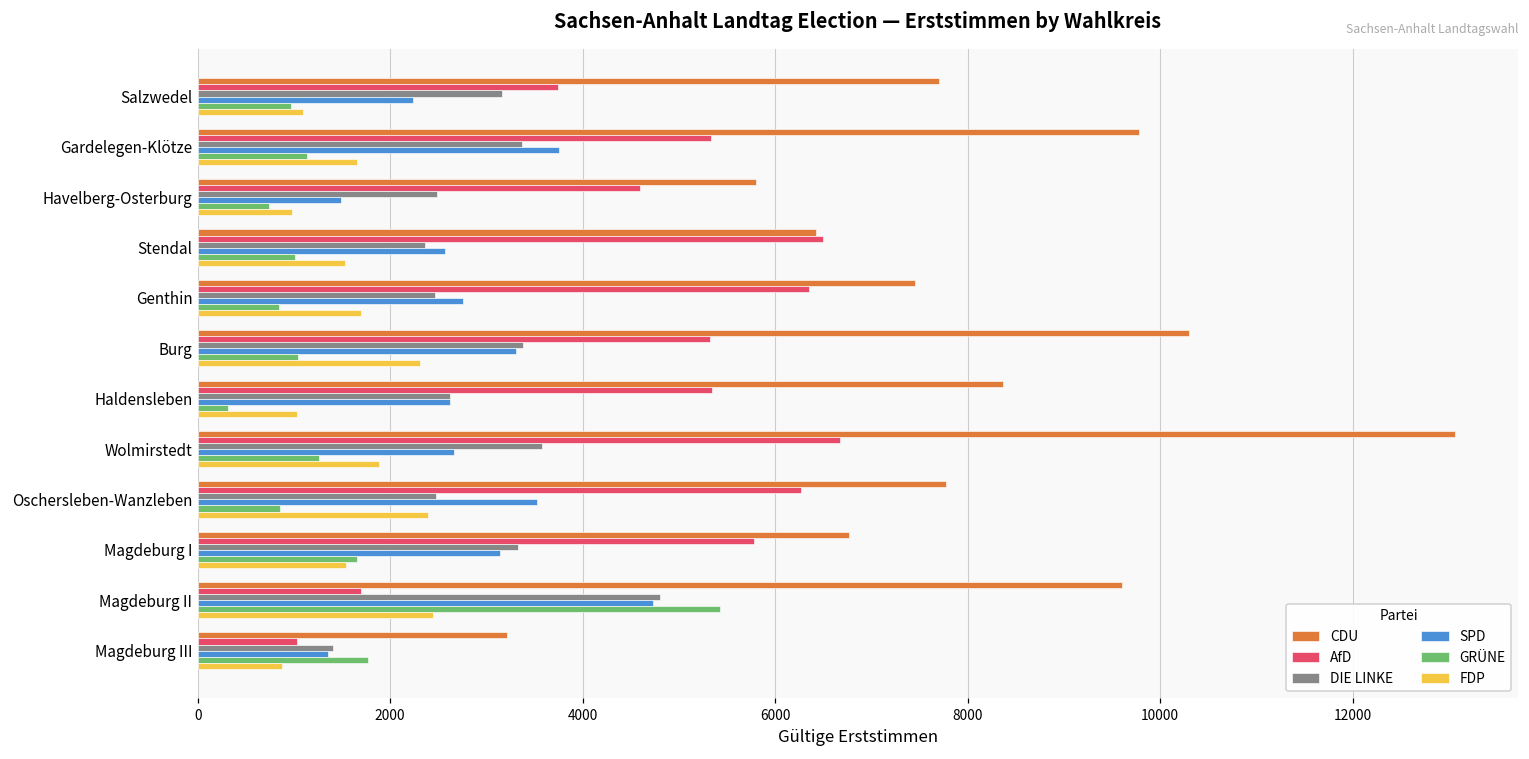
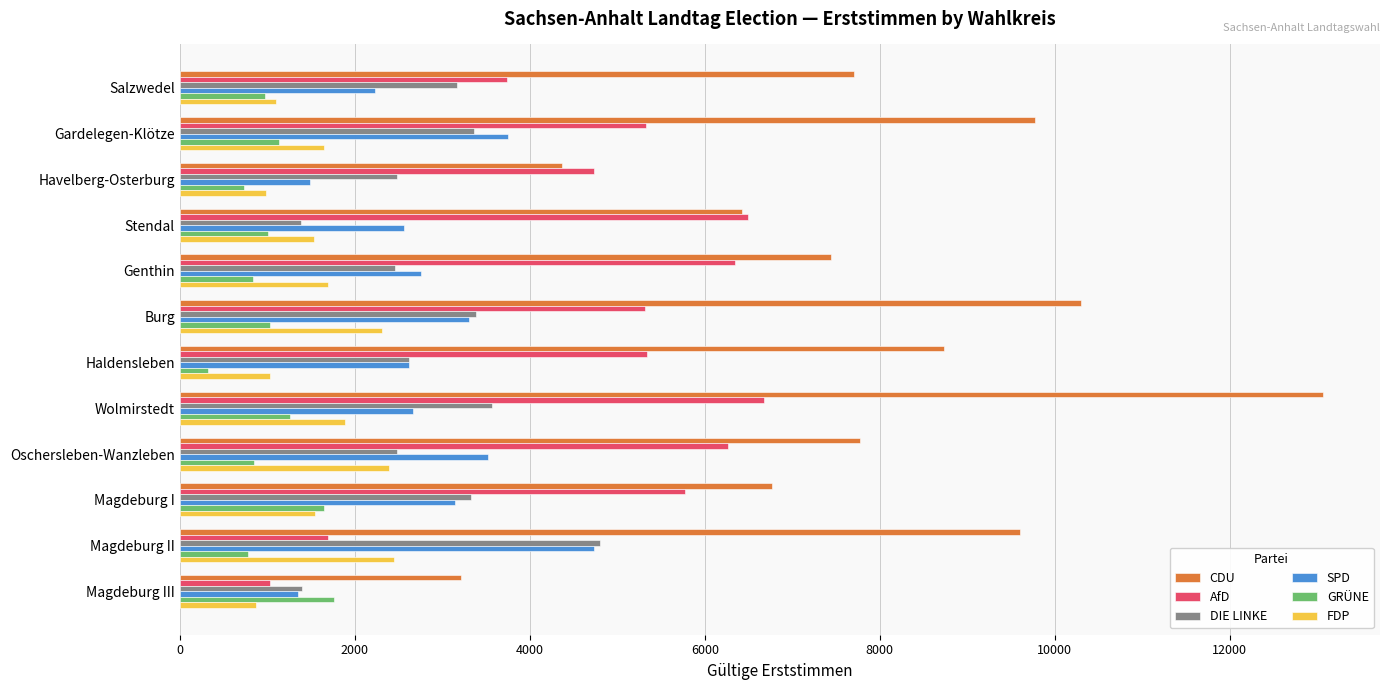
CDU, Havelberg-Osterburg: 5800 -> 4400
AfD, Havelberg-Osterburg: 4600 -> 4700
DIE LINKE, Stendal: 2400 -> 1400
CDU, Haldensleben: 8400 -> 8700
GRÜNE, Magdeburg II: 5400 -> 800
